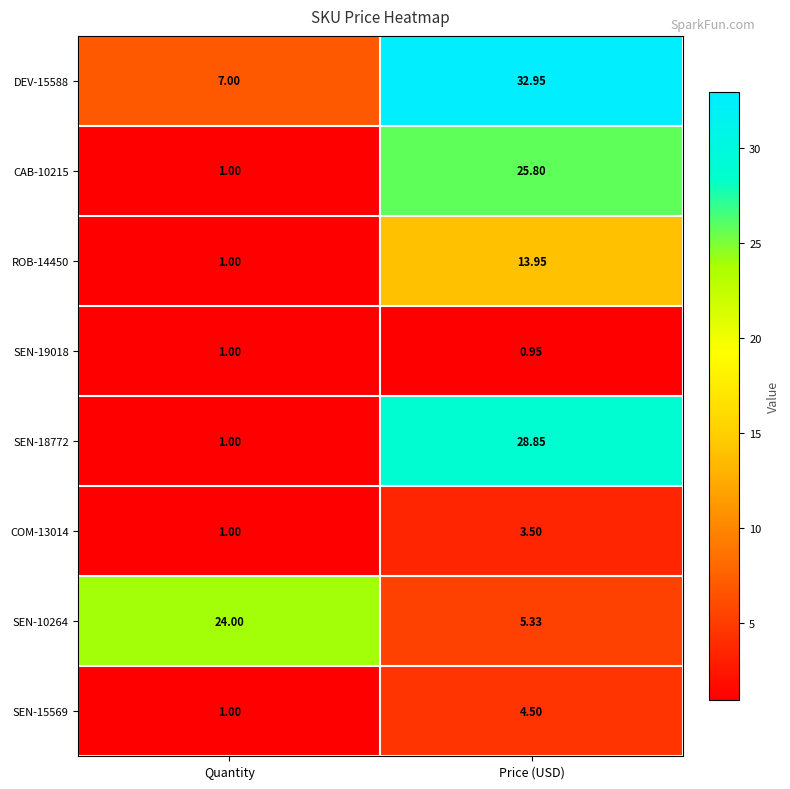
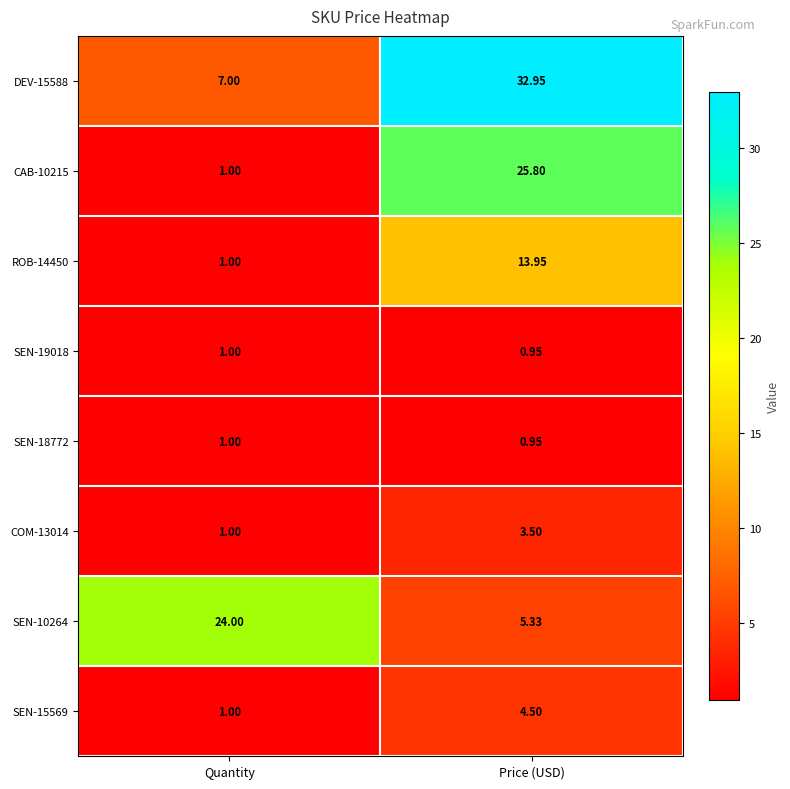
SEN-18772, Price (USD): 28.85 -> 0.95
